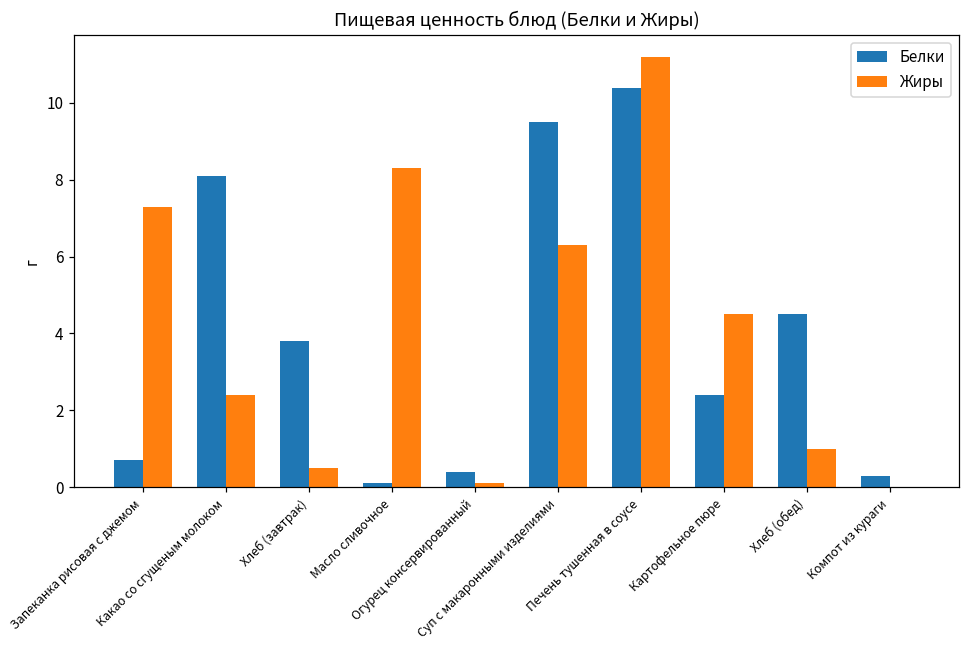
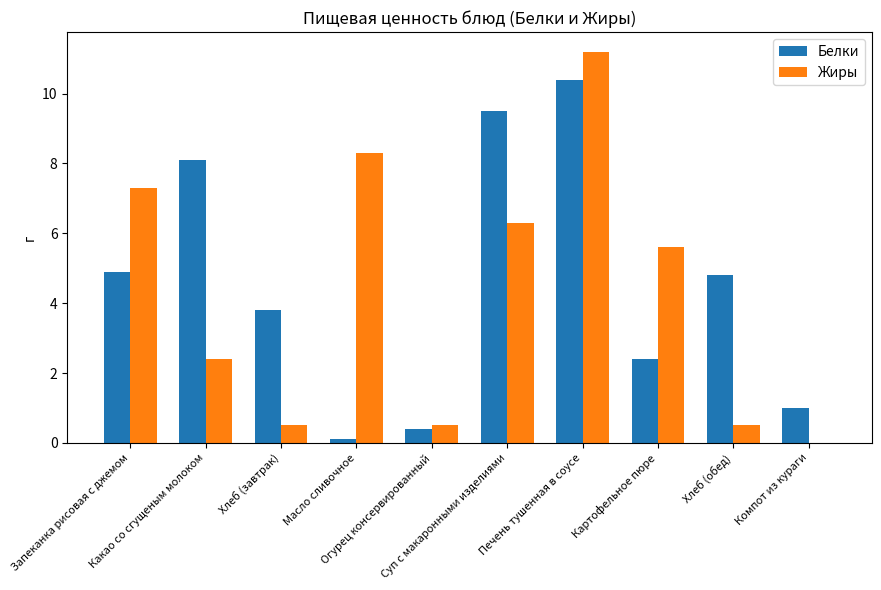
Белки, Запеканка рисовая с джемом: 0.7 -> 4.9
Жиры, Огурец консервированный: 0.1 -> 0.5
Жиры, Картофельное пюре: 4.5 -> 5.6
Белки, Хлеб (обед): 4.5 -> 4.8
Жиры, Хлеб (обед): 1.0 -> 0.5
Белки, Компот из кураги: 0.3 -> 1.0
